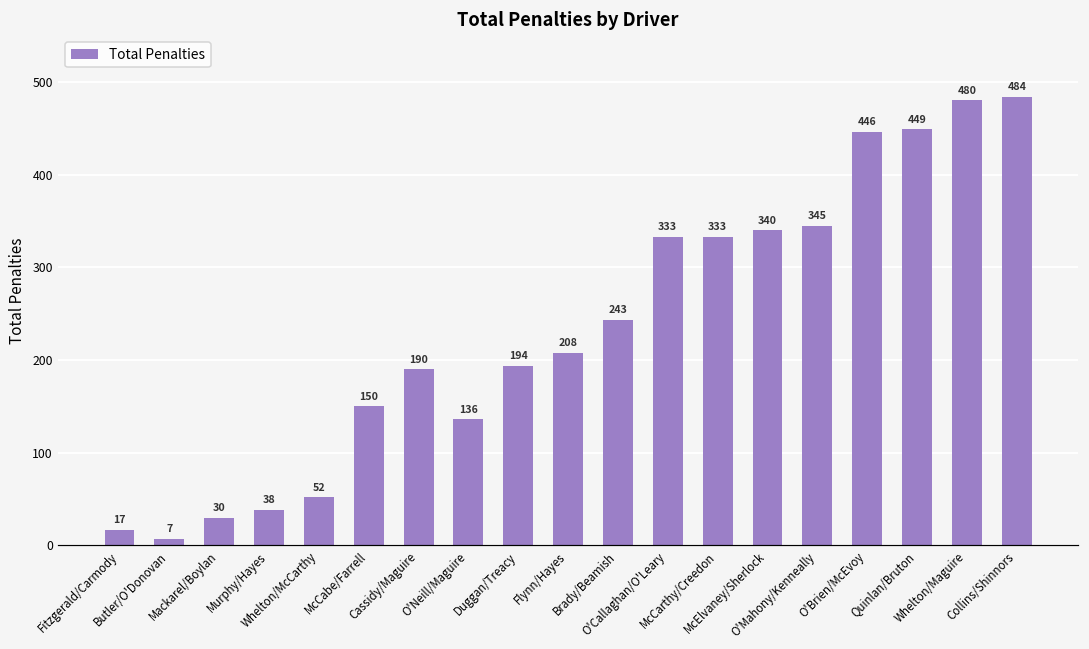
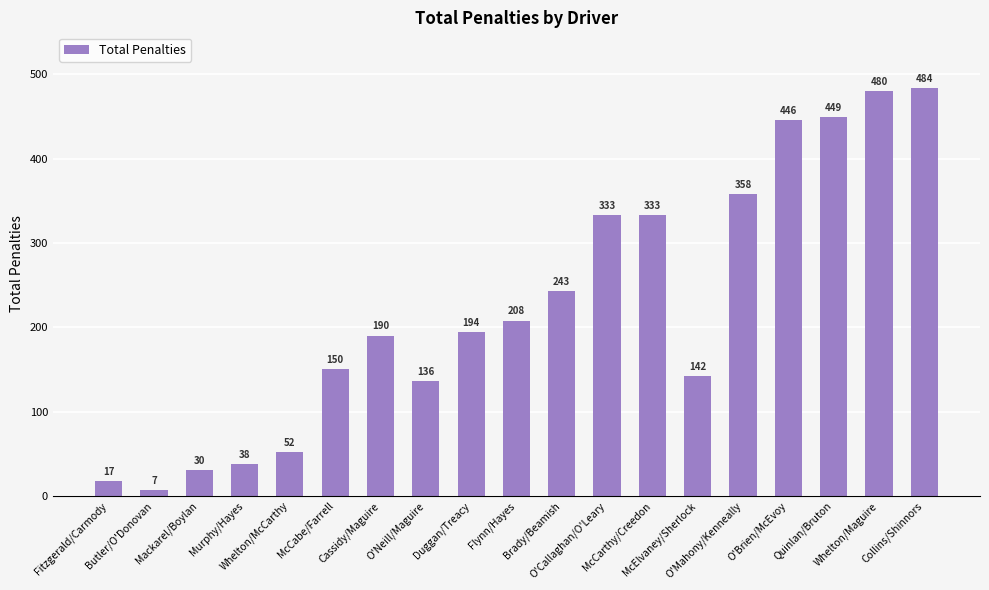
McElvaney/Sherlock: 340 -> 142
O'Mahony/Kenneally: 345 -> 358
